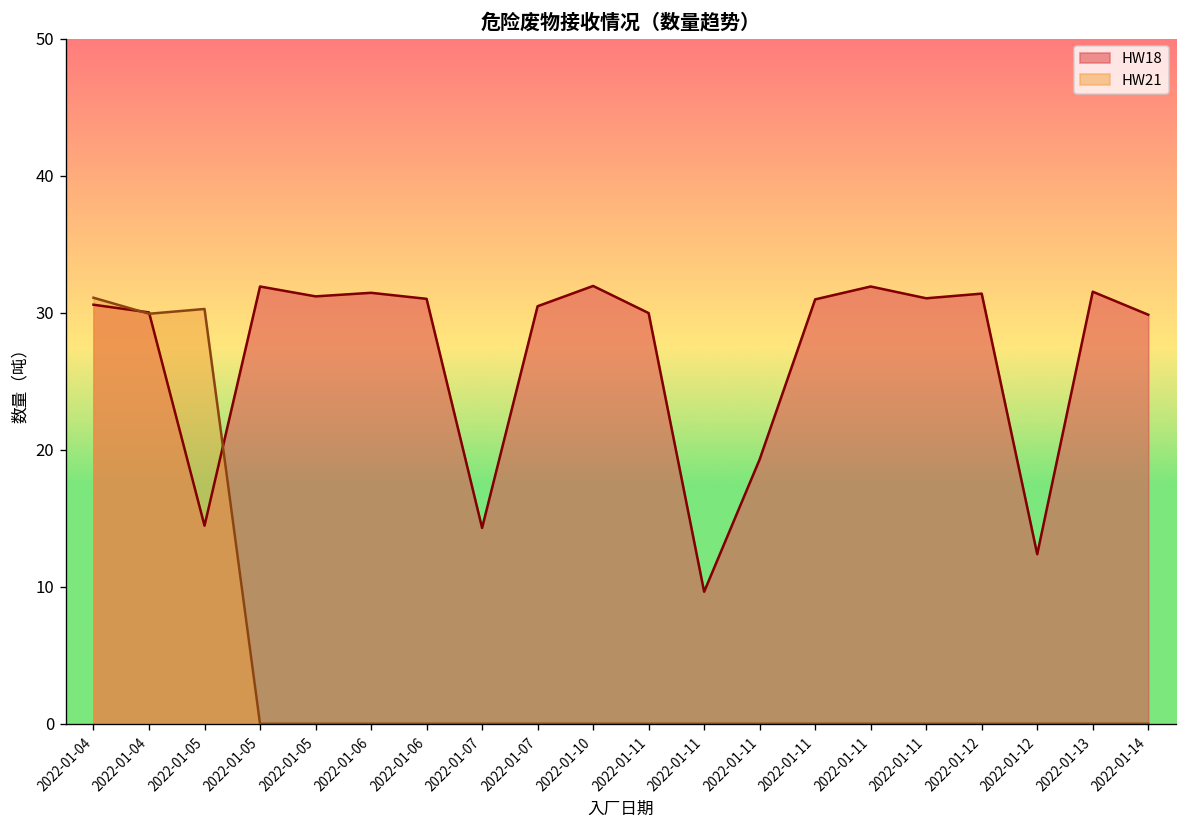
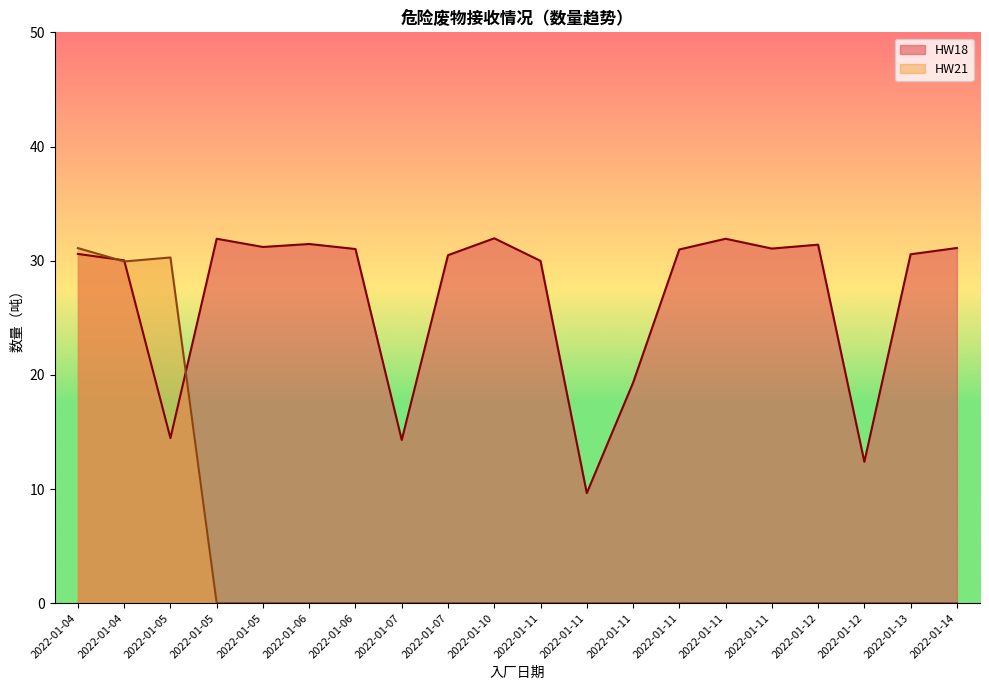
HW18, 2022-01-13: 31.5 -> 30.6
HW18, 2022-01-14: 29.9 -> 31.1
